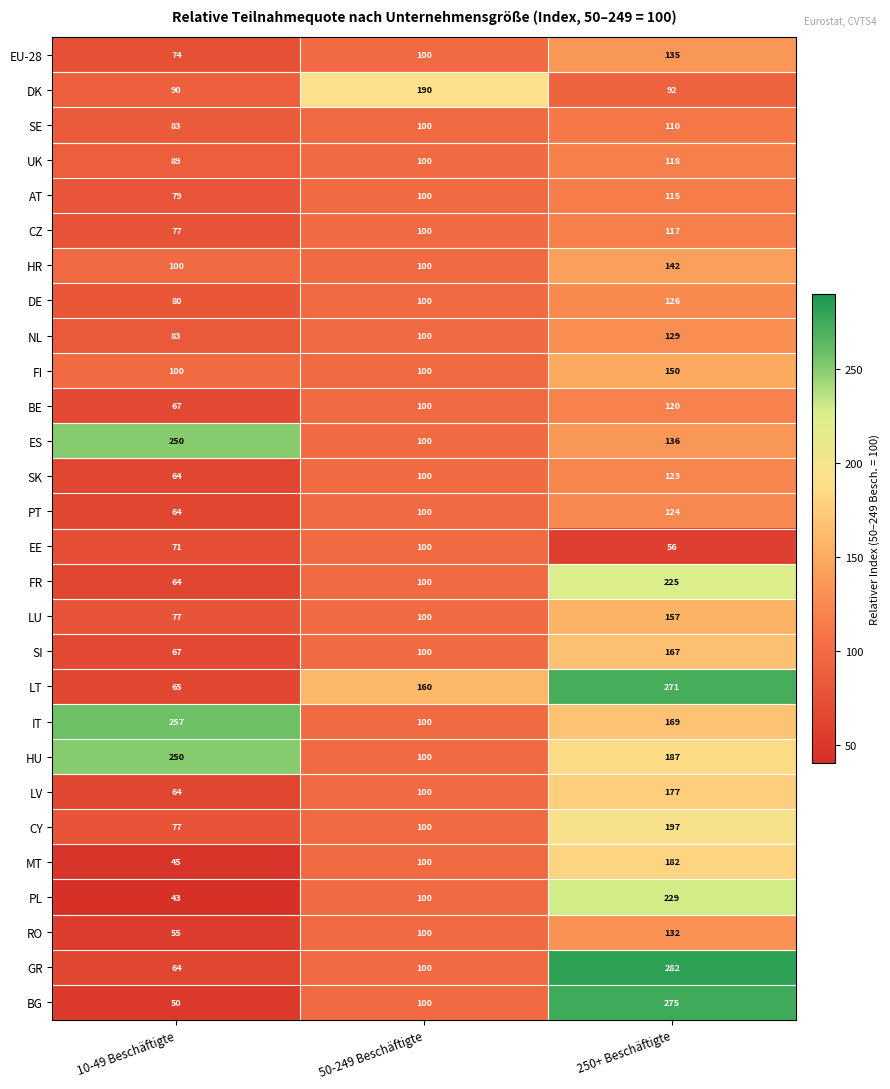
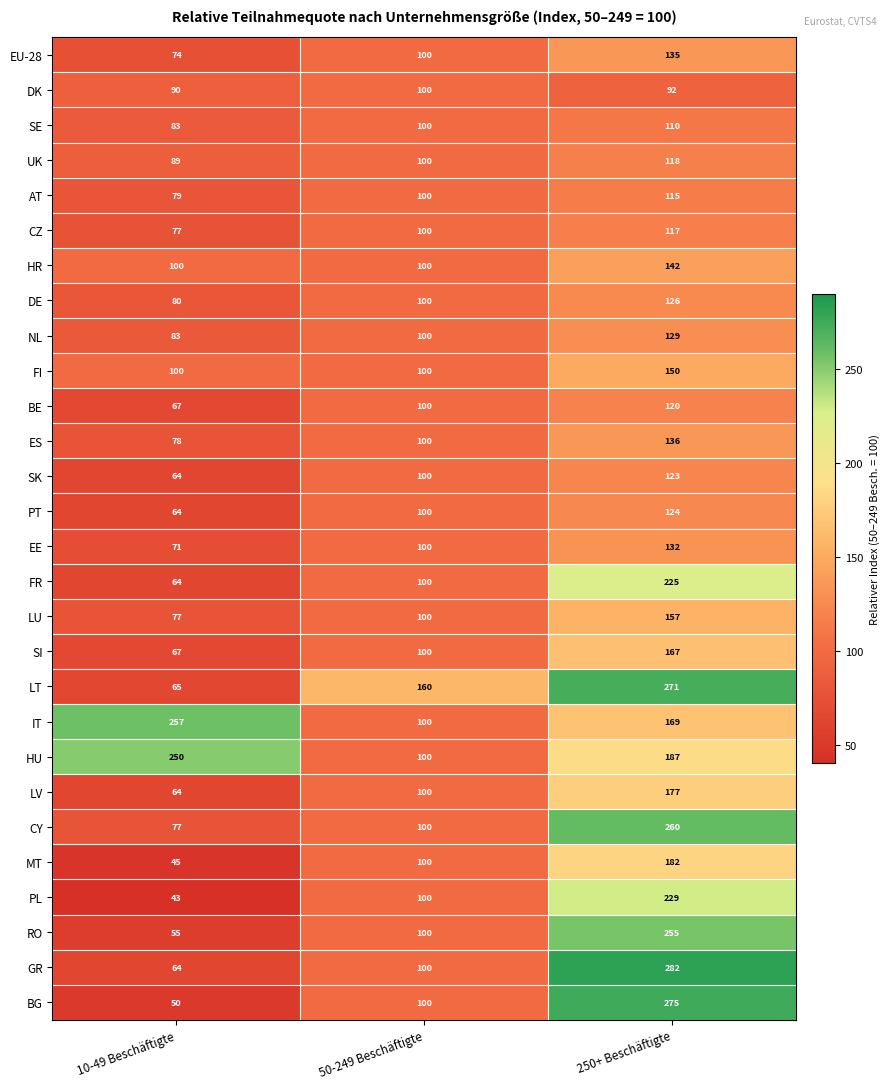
DK, 50-249 Beschäftigte: 190 -> 100
ES, 10-49 Beschäftigte: 250 -> 78
EE, 250+ Beschäftigte: 56 -> 132
CY, 250+ Beschäftigte: 197 -> 260
RO, 250+ Beschäftigte: 132 -> 255
